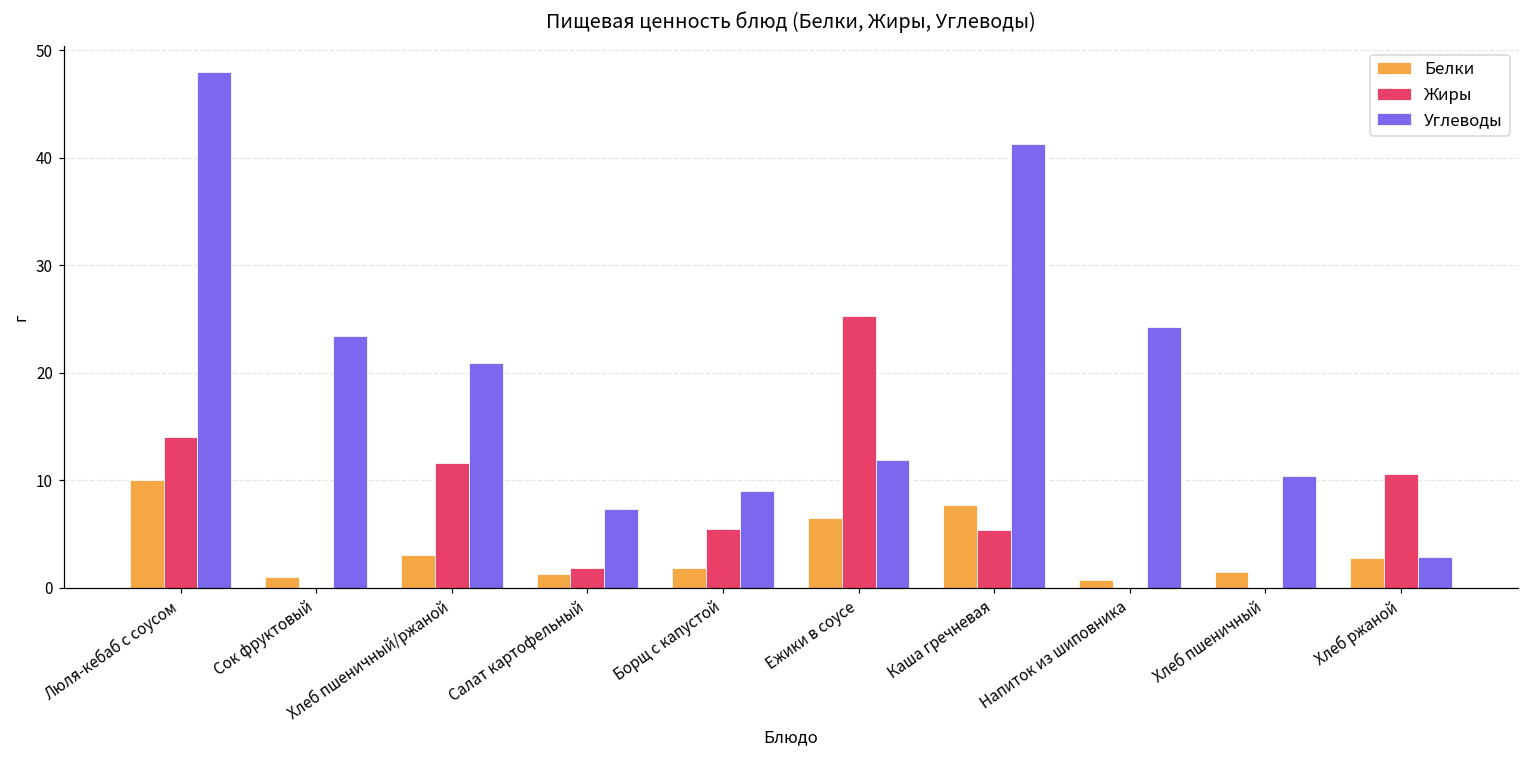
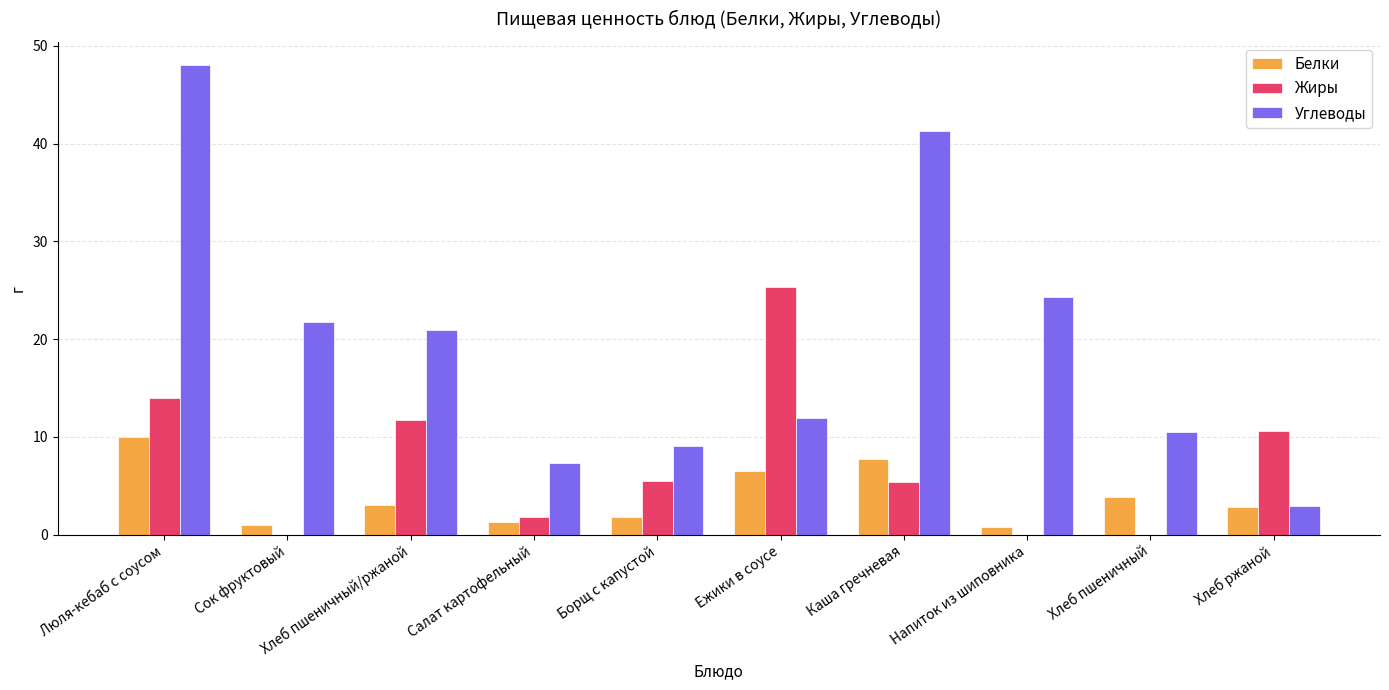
Углеводы, Сок фруктовый: 23 -> 22
Белки, Хлеб пшеничный: 2 -> 4
